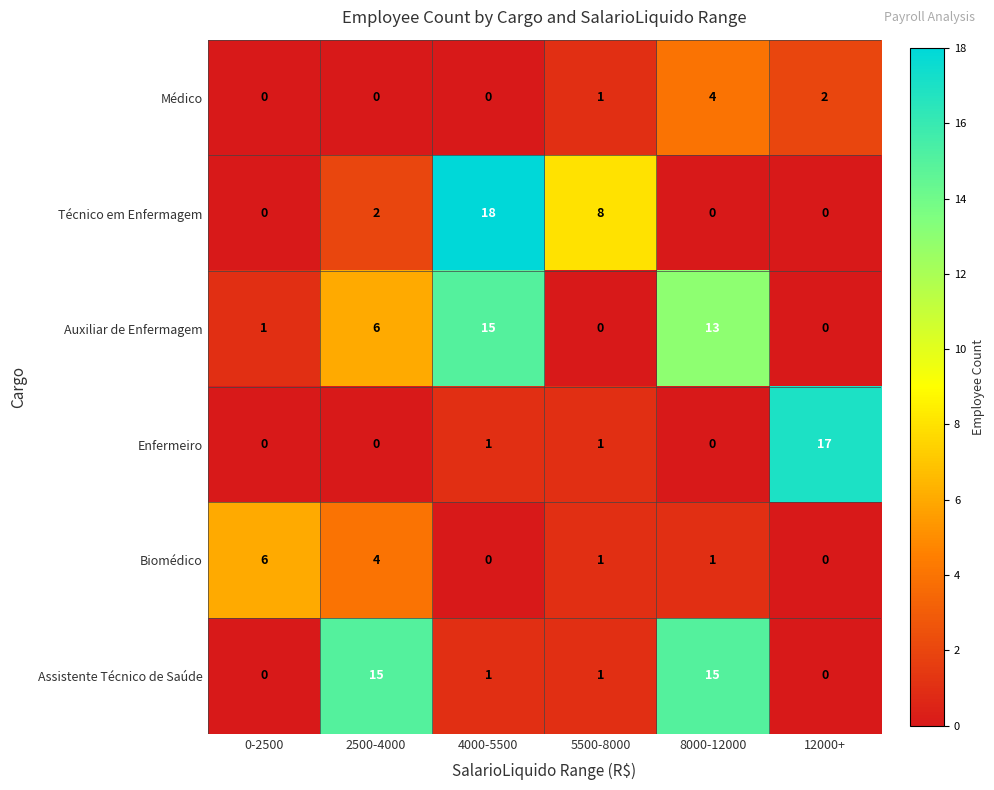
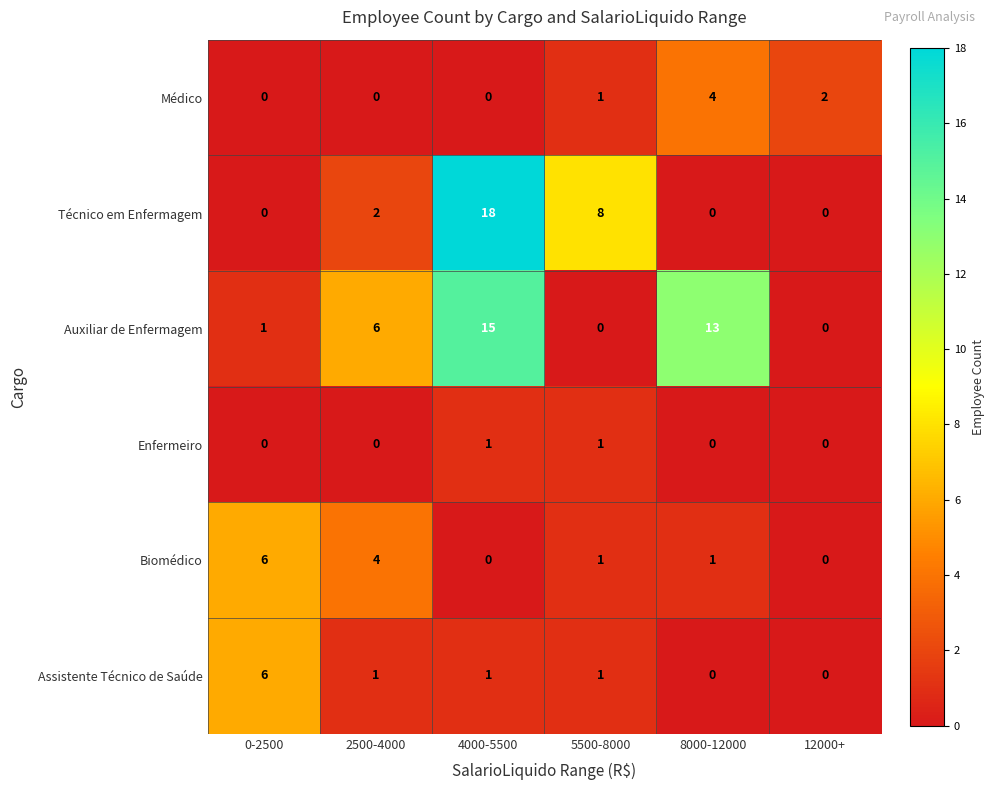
Enfermeiro, 12000+: 17 -> 0
Assistente Técnico de Saúde, 0-2500: 0 -> 6
Assistente Técnico de Saúde, 2500-4000: 15 -> 1
Assistente Técnico de Saúde, 8000-12000: 15 -> 0
